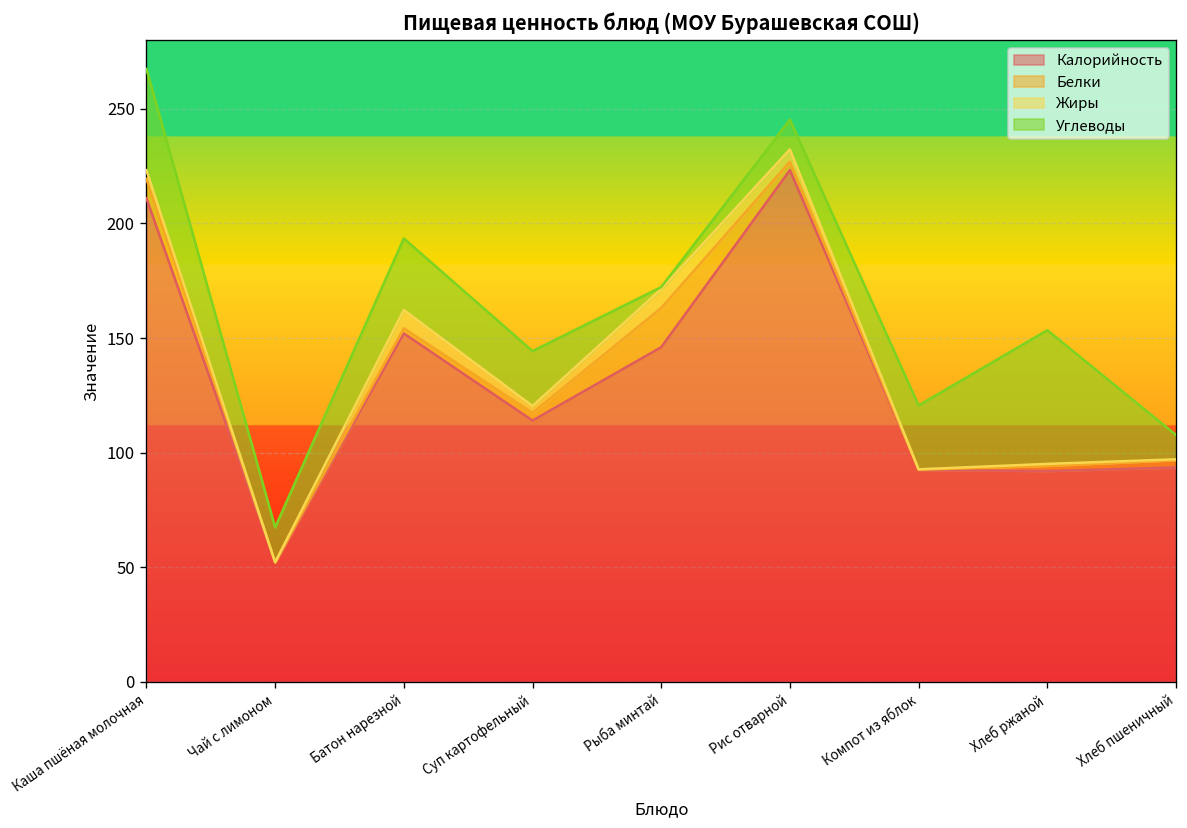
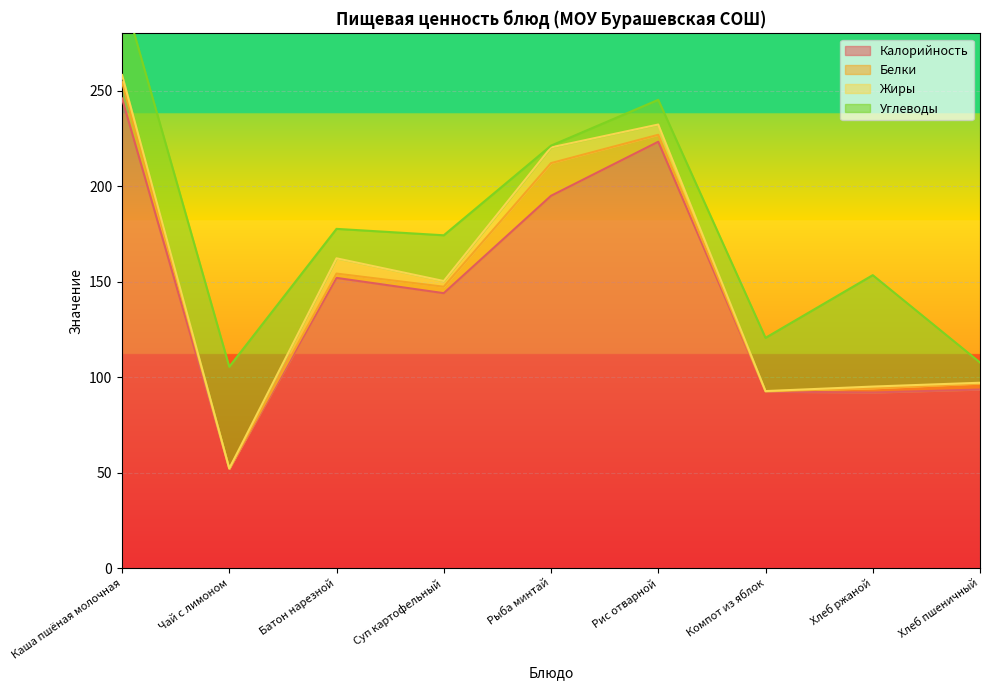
Калорийность, Каша пшёная молочная: 211 -> 246
Углеводы, Чай с лимоном: 15 -> 53
Углеводы, Батон нарезной: 31 -> 15
Калорийность, Суп картофельный: 114 -> 144
Калорийность, Рыба минтай: 146 -> 195
